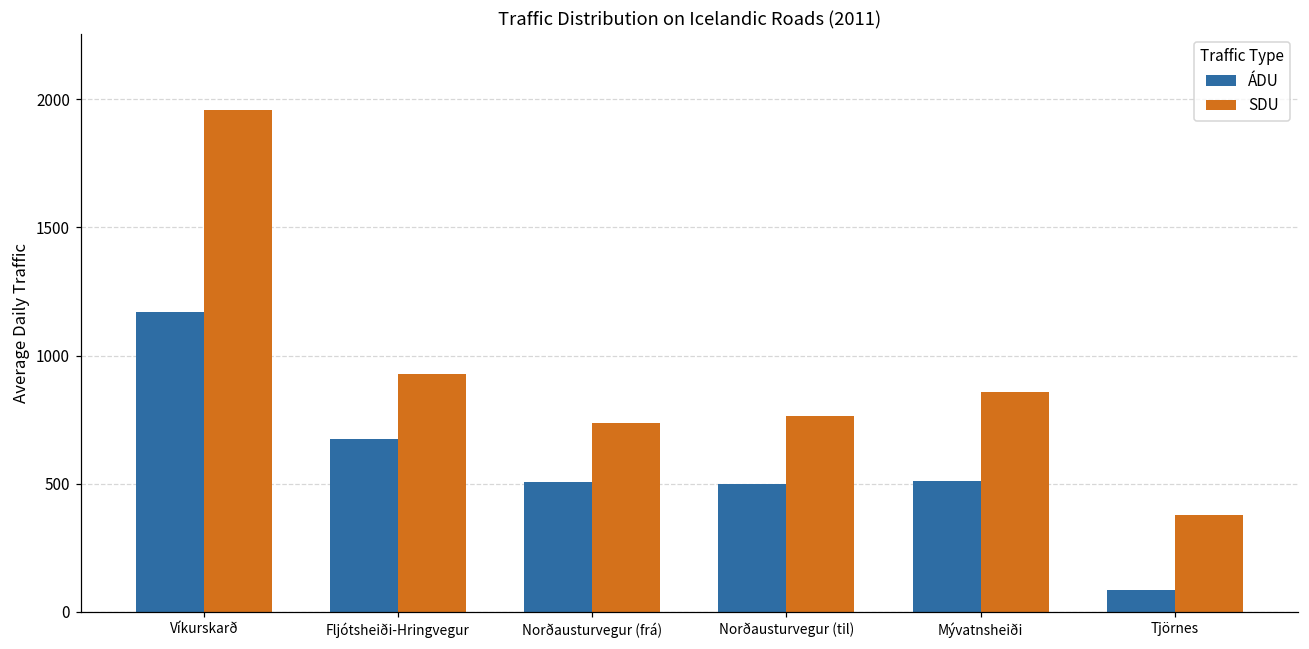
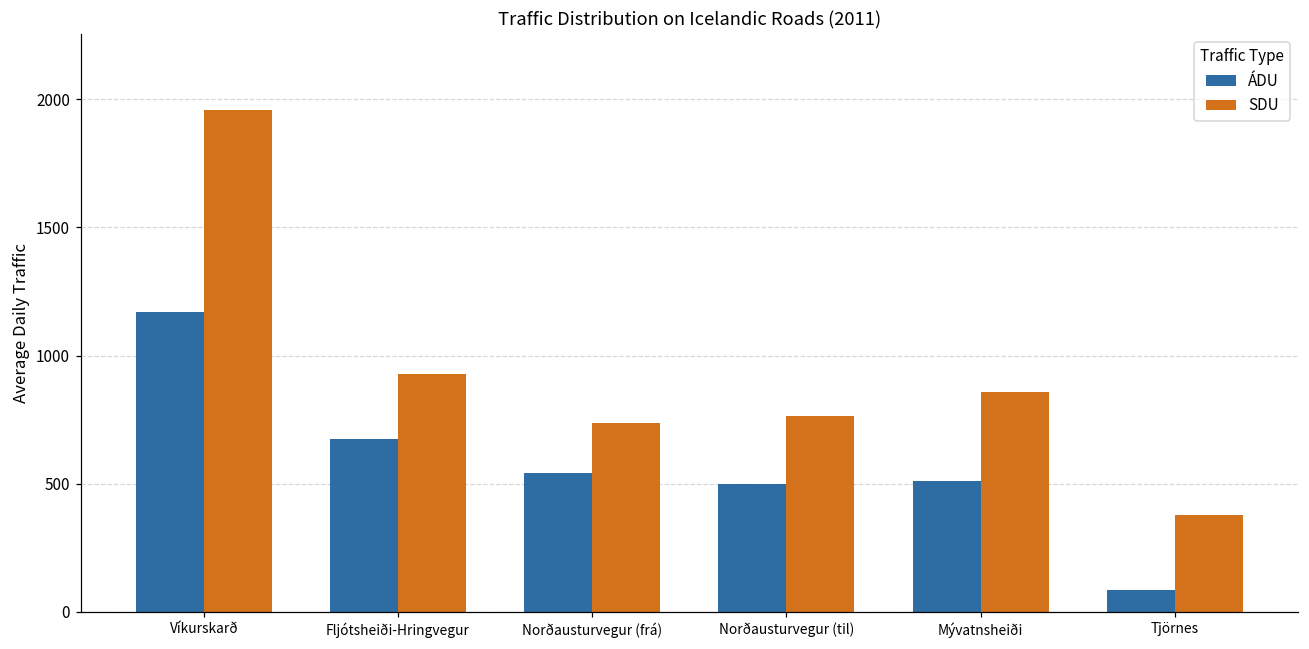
ÁDU, Norðausturvegur (frá): 510 -> 540
